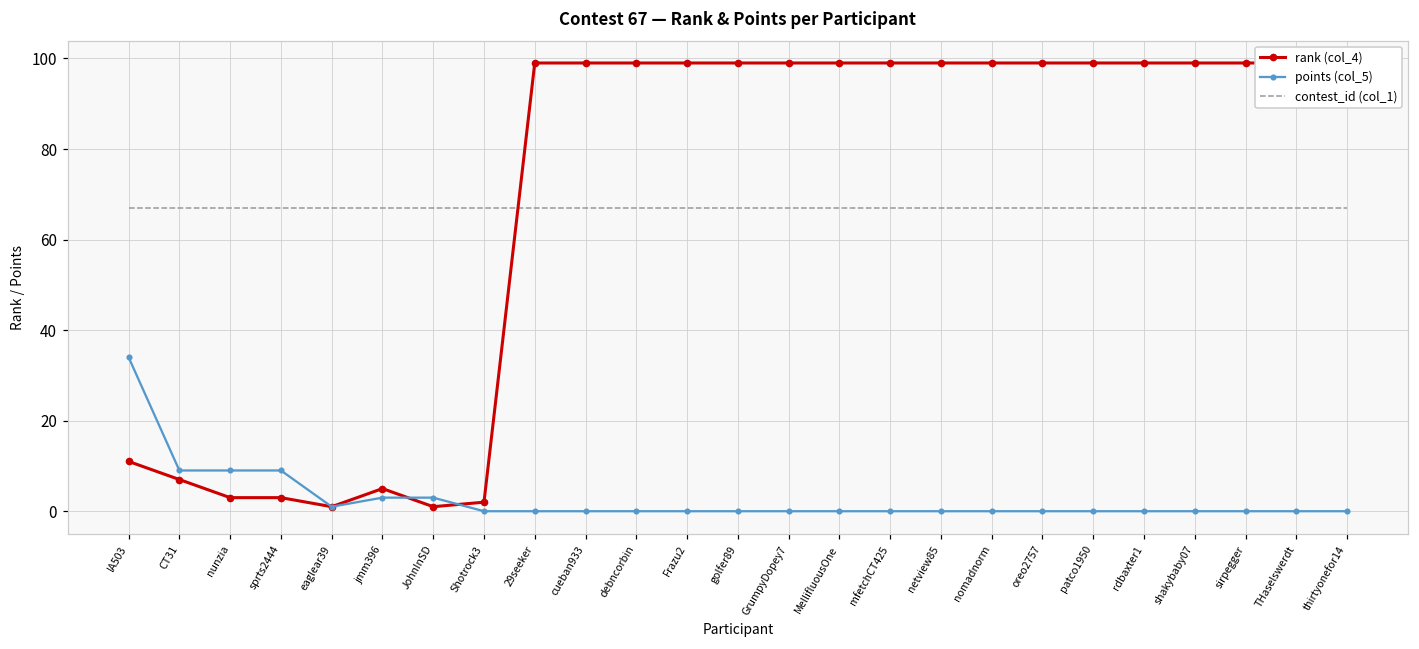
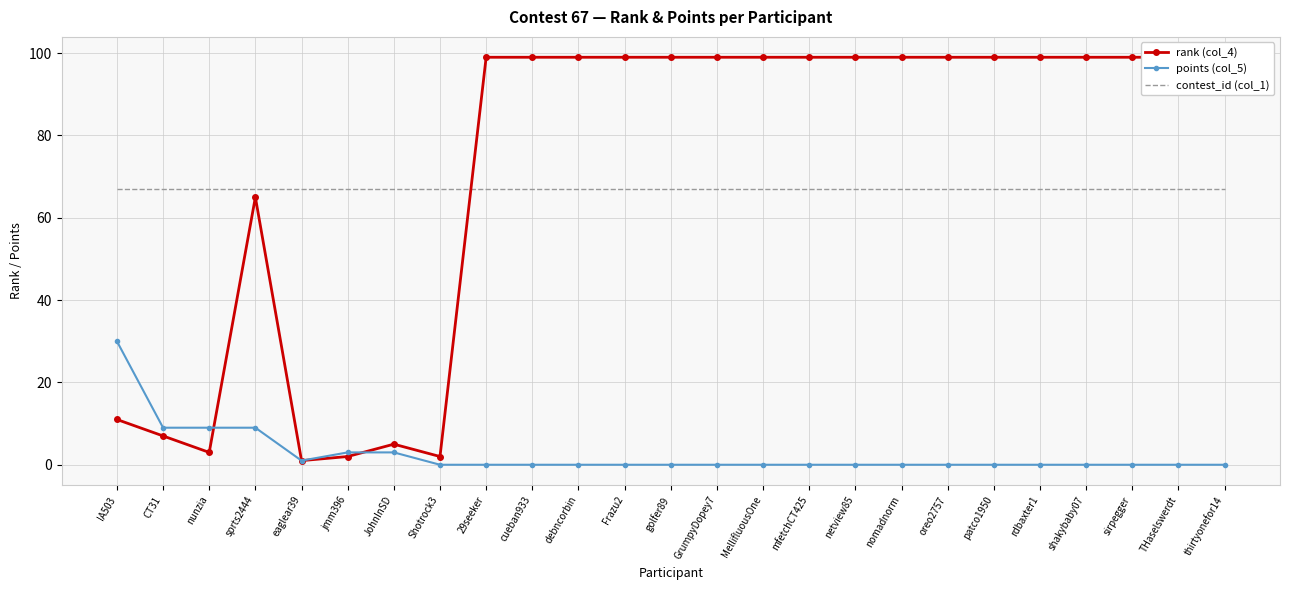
points (col_5), IA503: 34 -> 30
rank (col_4), sprts2444: 3 -> 65
rank (col_4), jmm396: 5 -> 2
rank (col_4), JohnInSD: 1 -> 5
